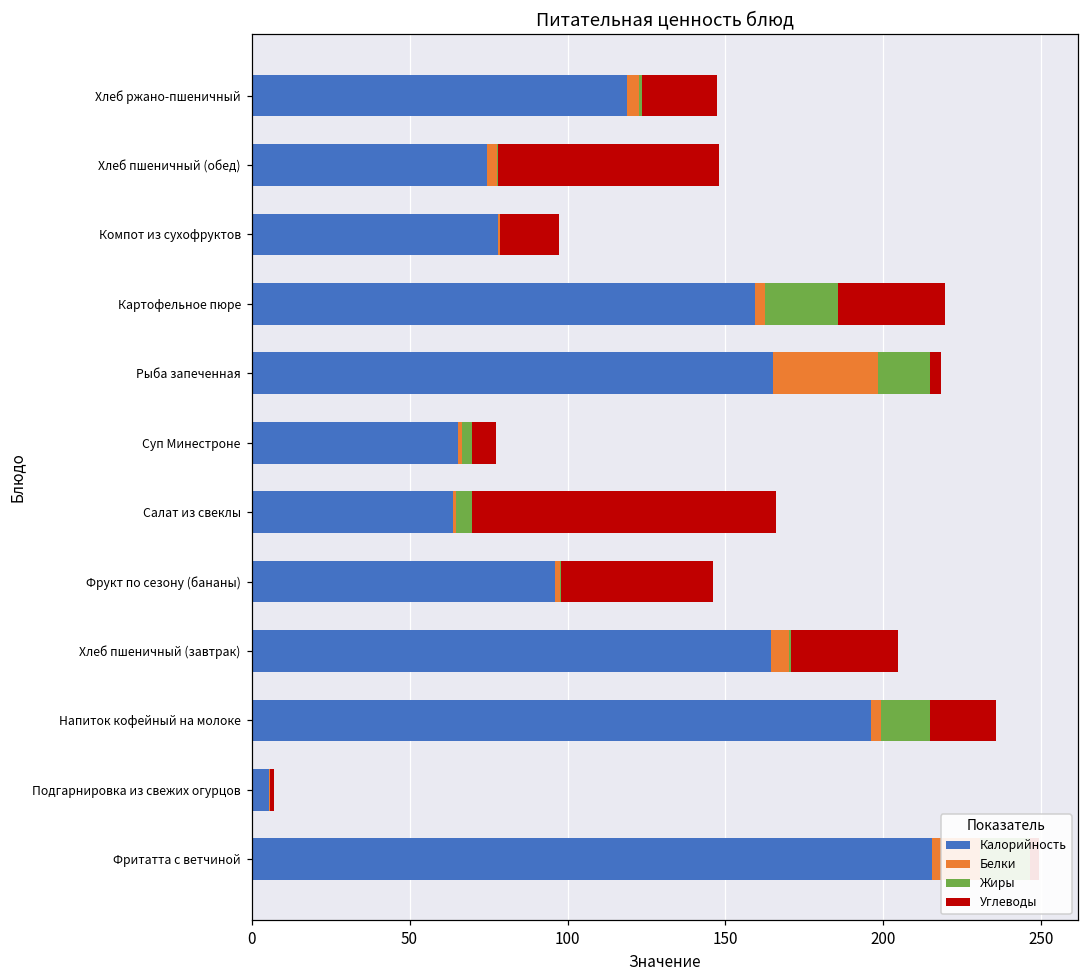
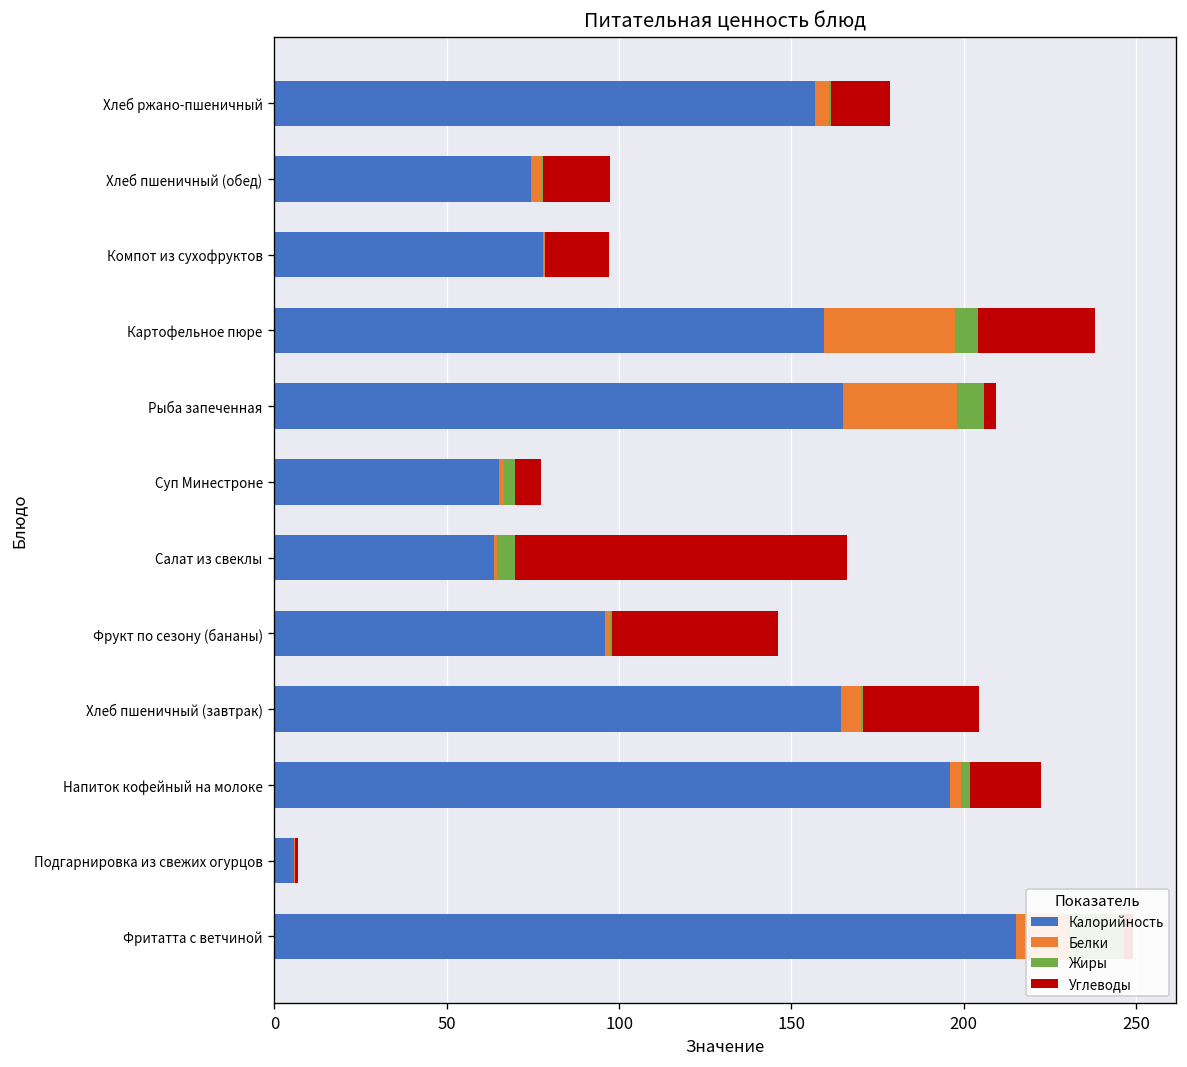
Калорийность, Хлеб ржано-пшеничный: 119 -> 157
Углеводы, Хлеб ржано-пшеничный: 24 -> 17
Углеводы, Хлеб пшеничный (обед): 70 -> 19
Белки, Картофельное пюре: 3 -> 38
Жиры, Картофельное пюре: 23 -> 7
Жиры, Рыба запеченная: 17 -> 8
Жиры, Напиток кофейный на молоке: 16 -> 3
